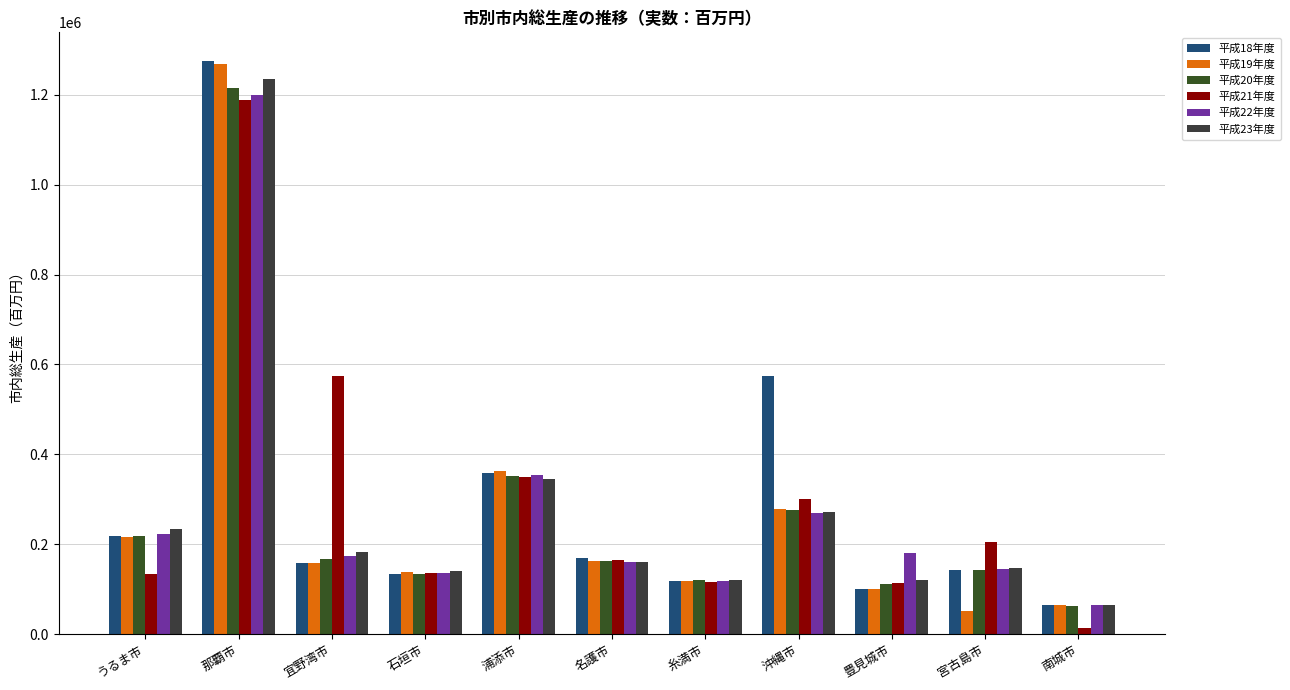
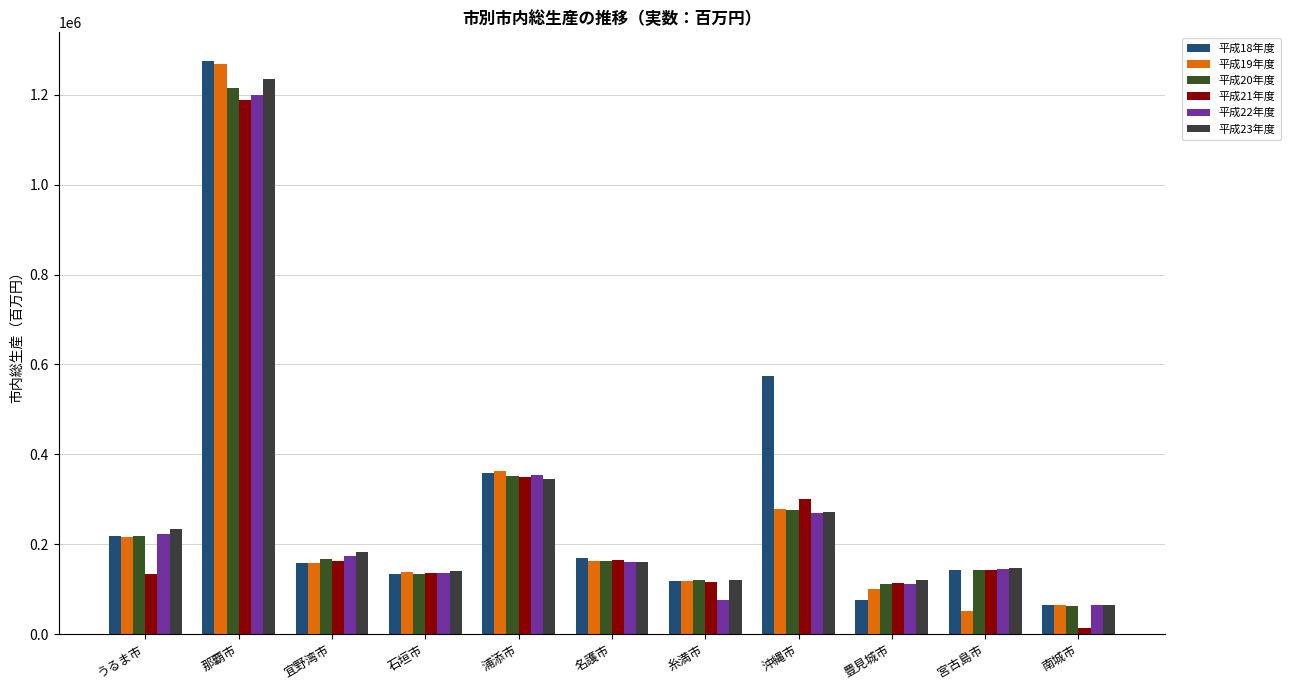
平成21年度, 宜野湾市: 570000 -> 160000
平成22年度, 糸満市: 120000 -> 80000
平成18年度, 豊見城市: 100000 -> 70000
平成22年度, 豊見城市: 180000 -> 110000
平成21年度, 宮古島市: 210000 -> 140000
